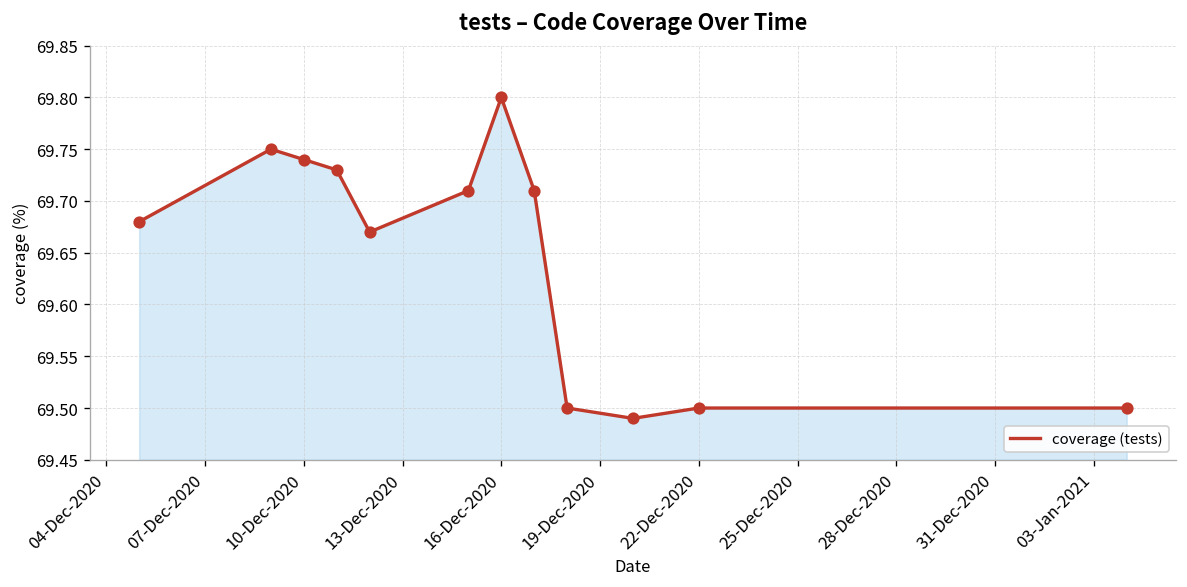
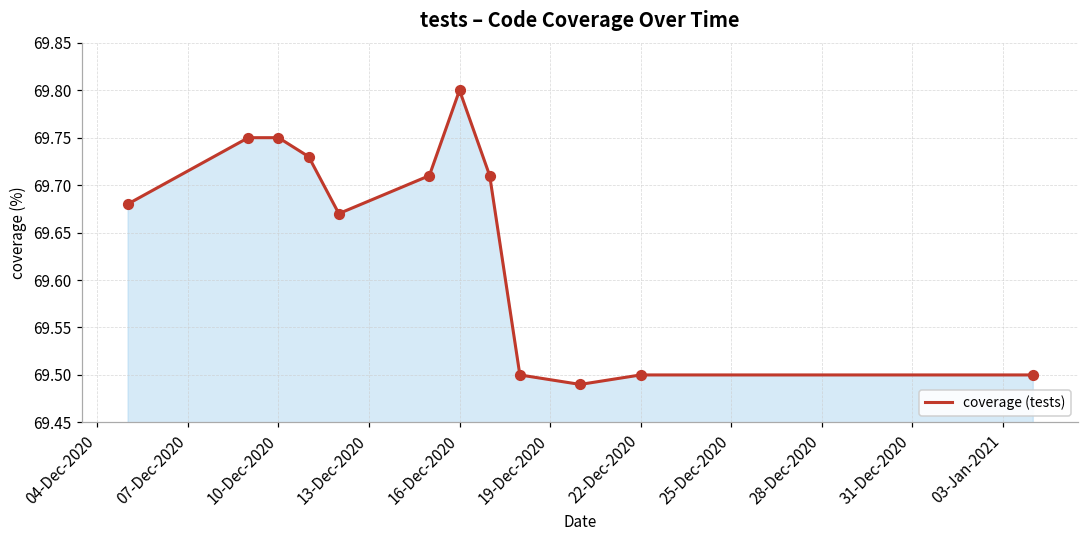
10-Dec-2020: 69.74 -> 69.75
